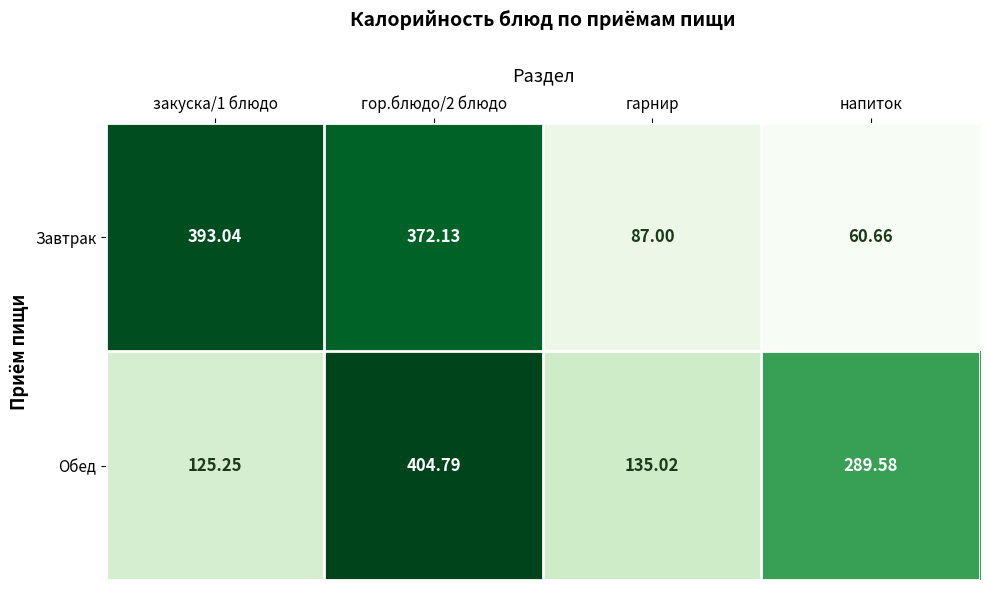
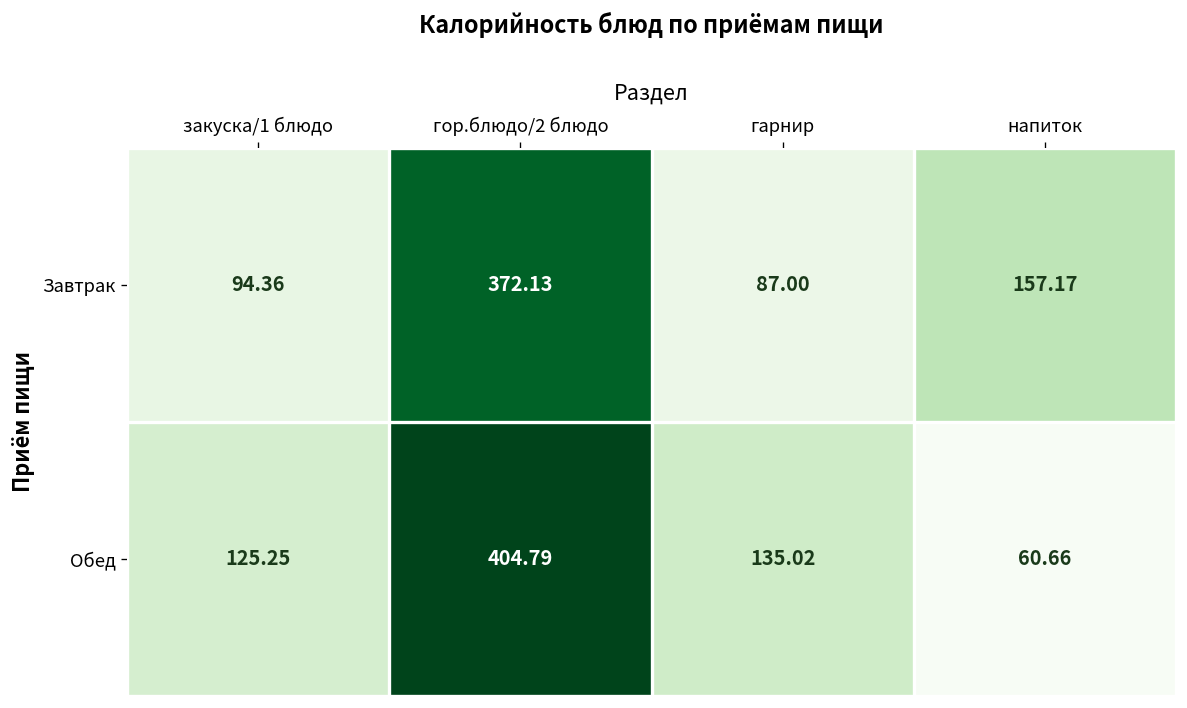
Завтрак, закуска/1 блюдо: 393.04 -> 94.36
Завтрак, напиток: 60.66 -> 157.17
Обед, напиток: 289.58 -> 60.66
